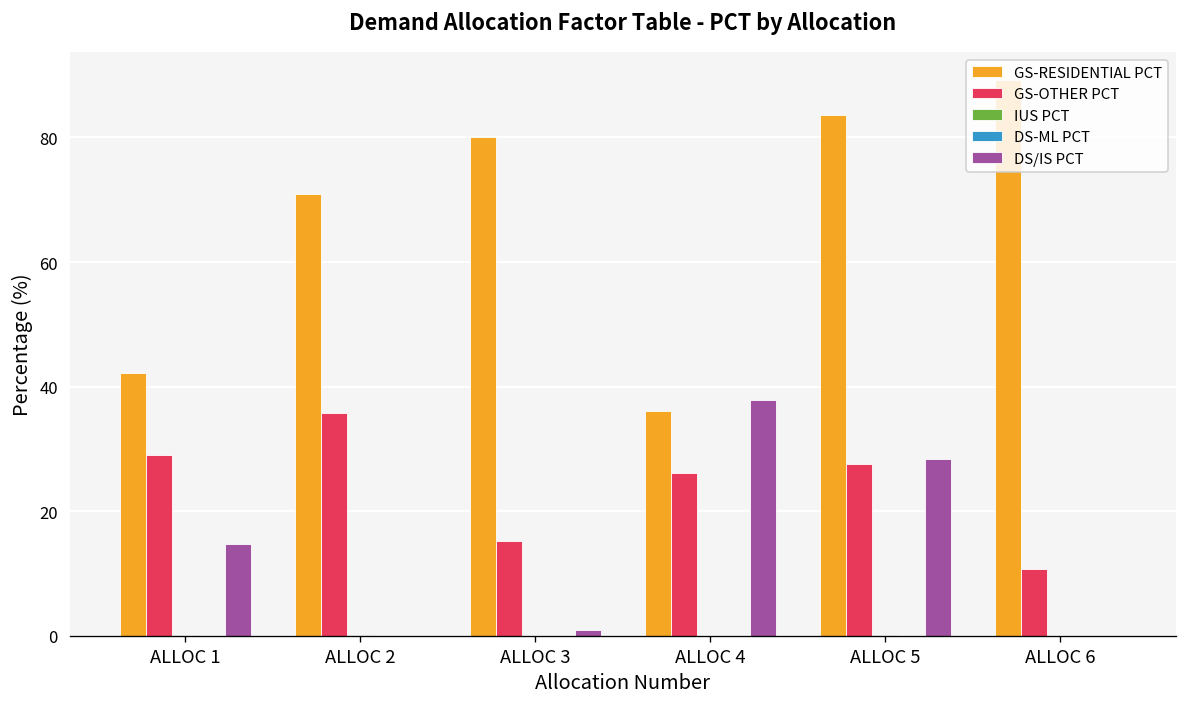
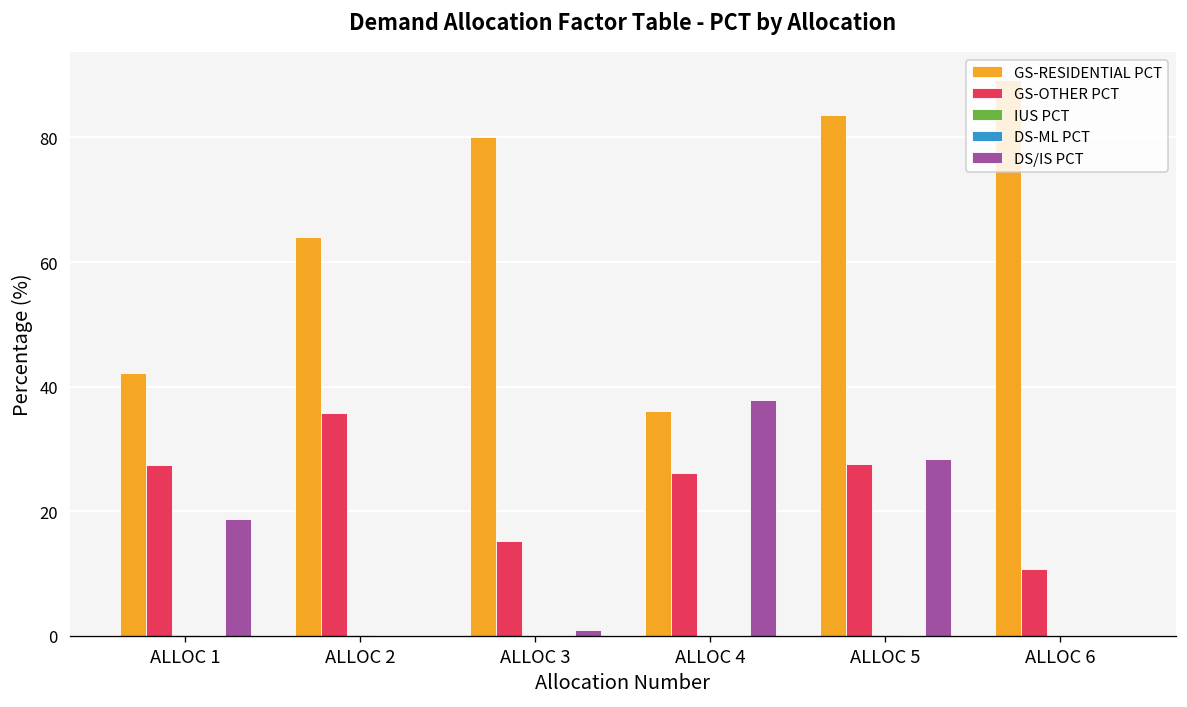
GS-OTHER PCT, ALLOC 1: 29 -> 27
DS/IS PCT, ALLOC 1: 15 -> 19
GS-RESIDENTIAL PCT, ALLOC 2: 71 -> 64
